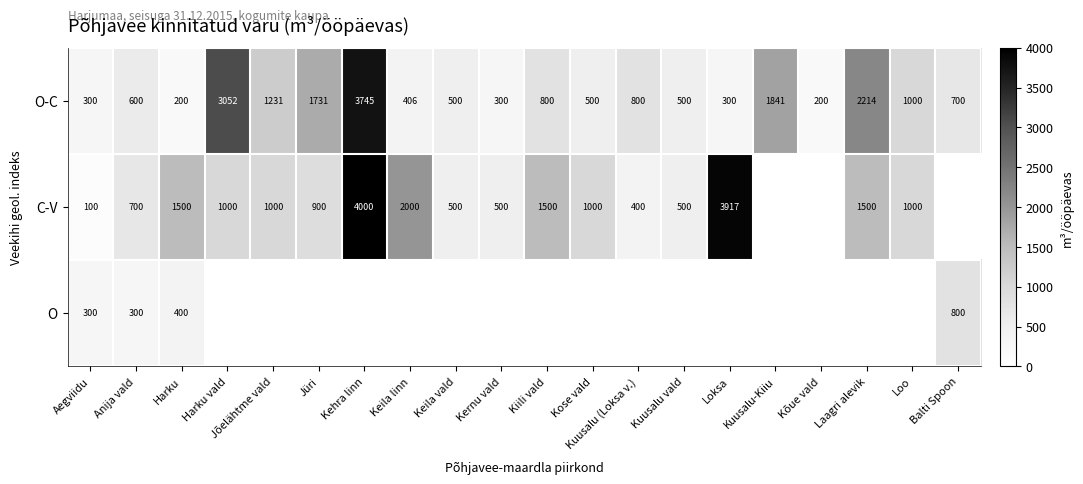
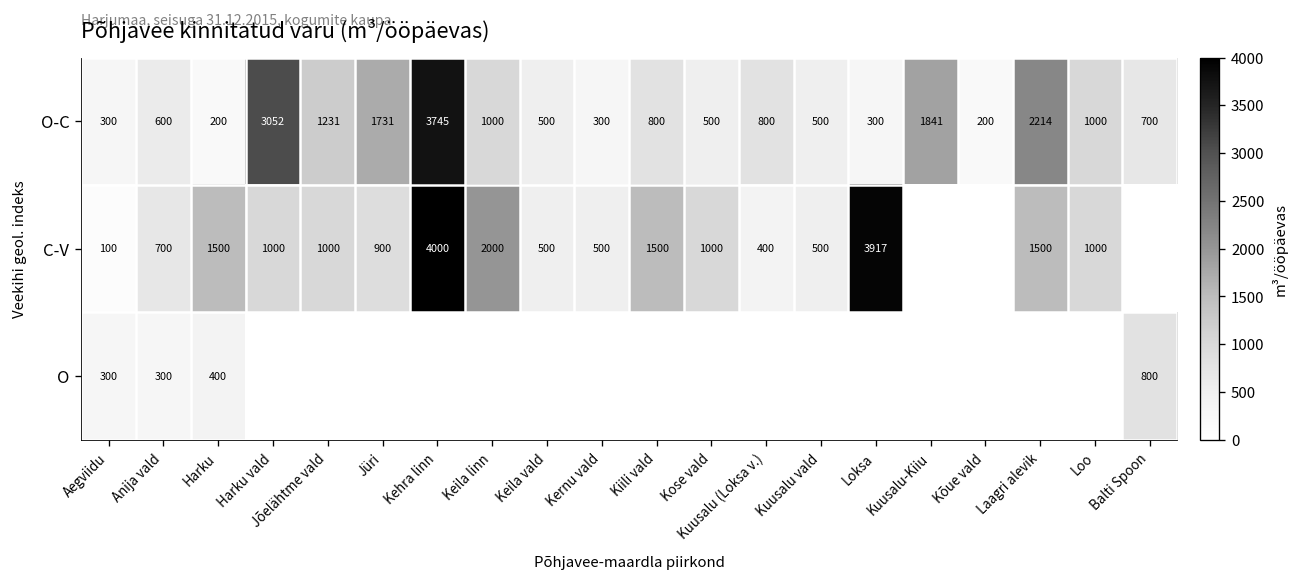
O-C, Keila linn: 406 -> 1000
